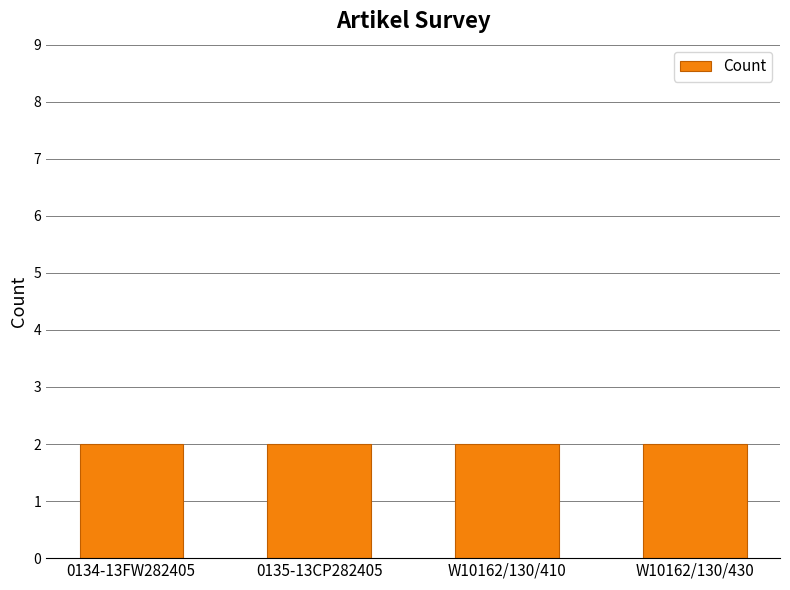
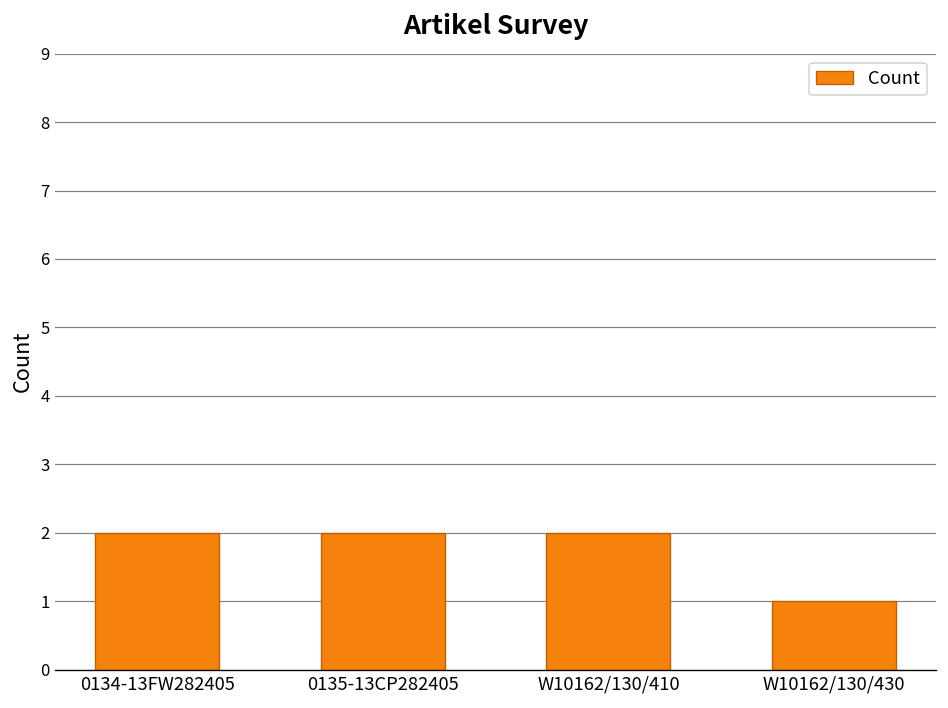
W10162/130/430: 2 -> 1
